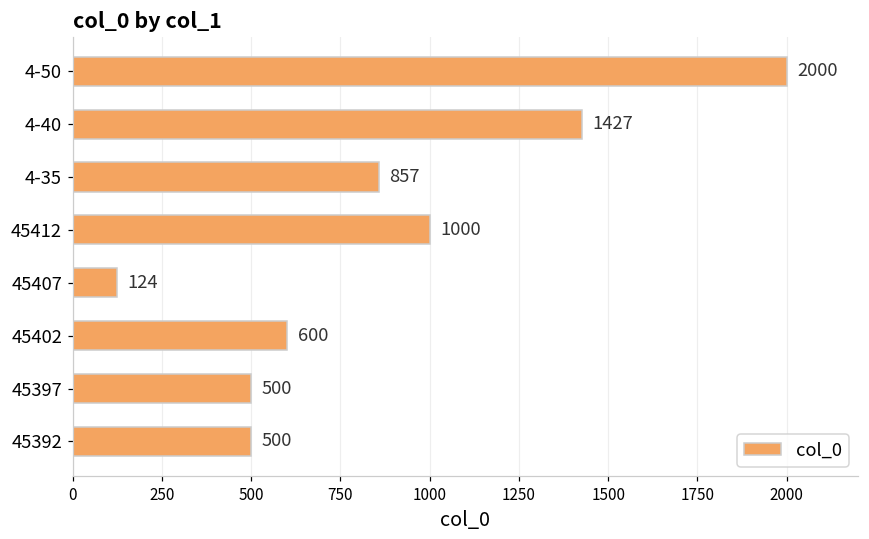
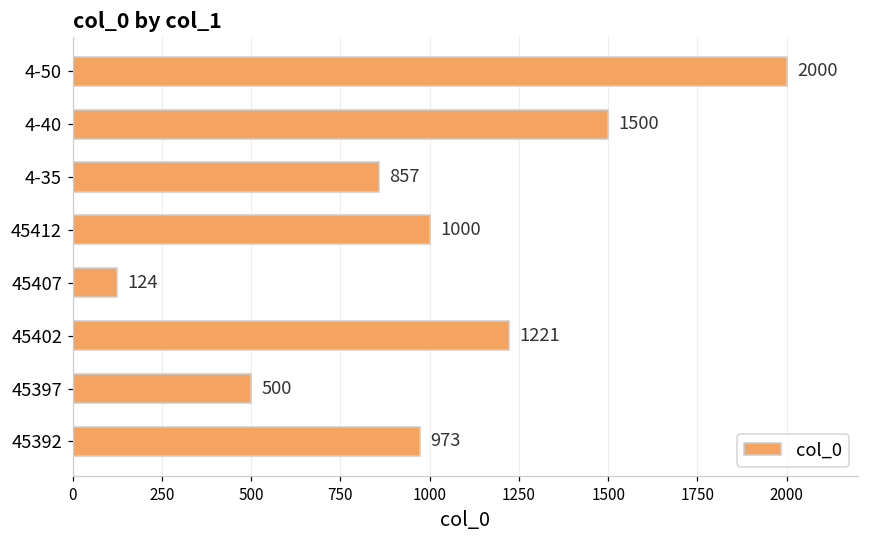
4-40: 1427 -> 1500
45402: 600 -> 1221
45392: 500 -> 973
